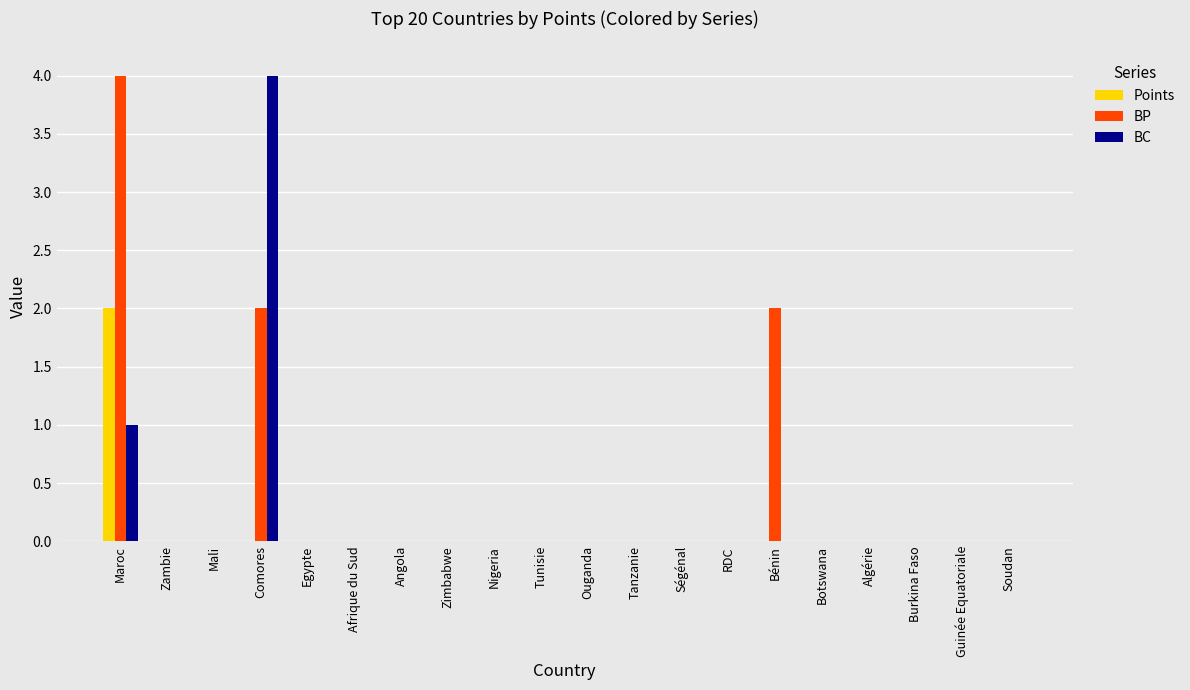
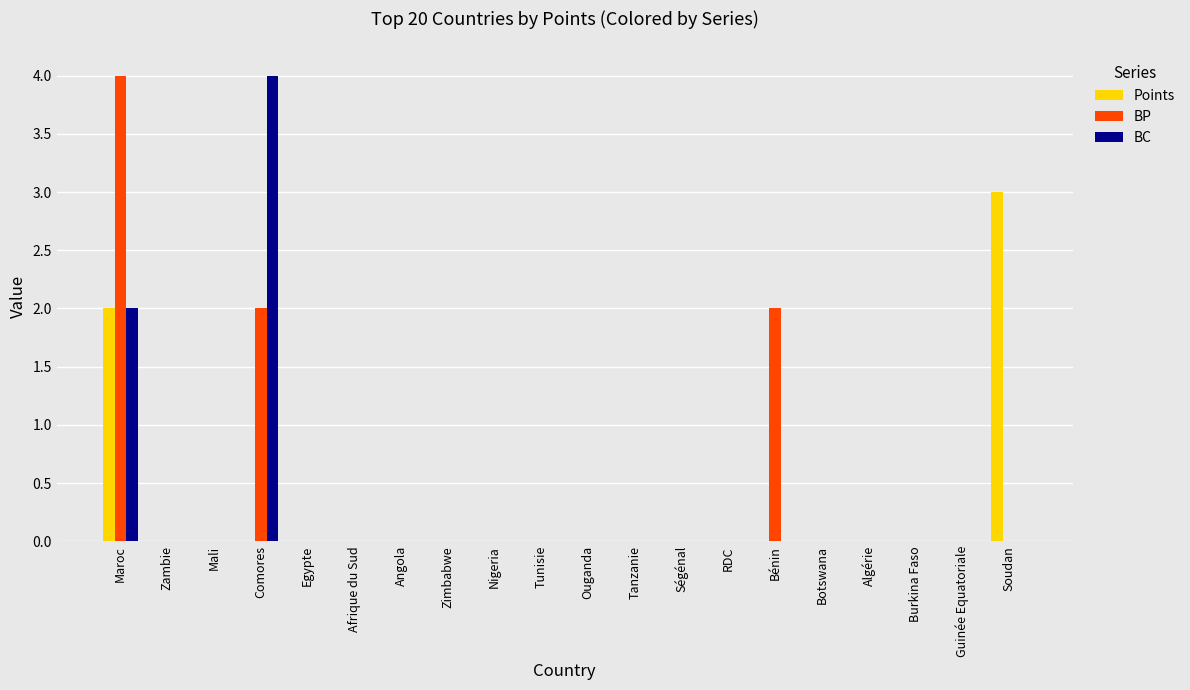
BC, Maroc: 1 -> 2
Points, Soudan: 0 -> 3
